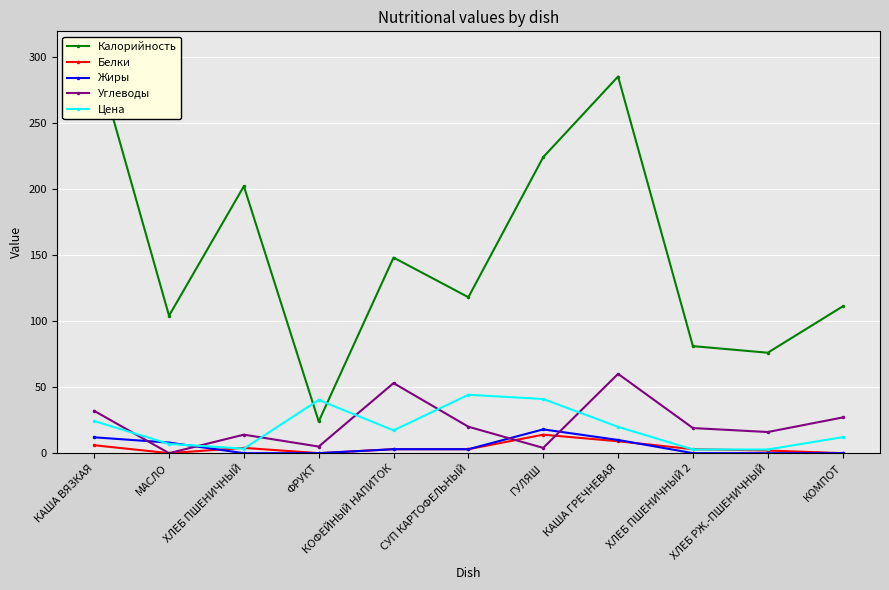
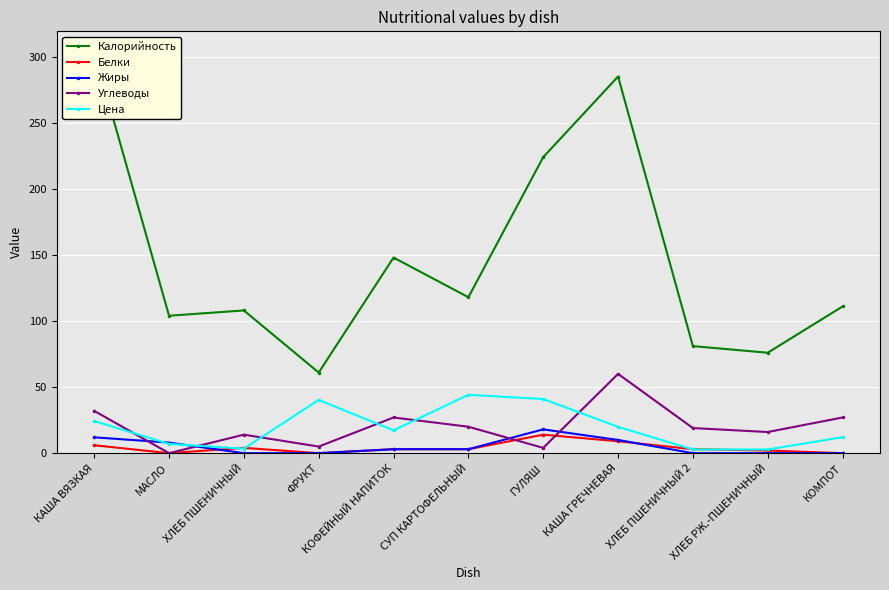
Калорийность, ХЛЕБ ПШЕНИЧНЫЙ: 202 -> 108
Калорийность, ФРУКТ: 24 -> 61
Углеводы, КОФЕЙНЫЙ НАПИТОК: 53 -> 27
